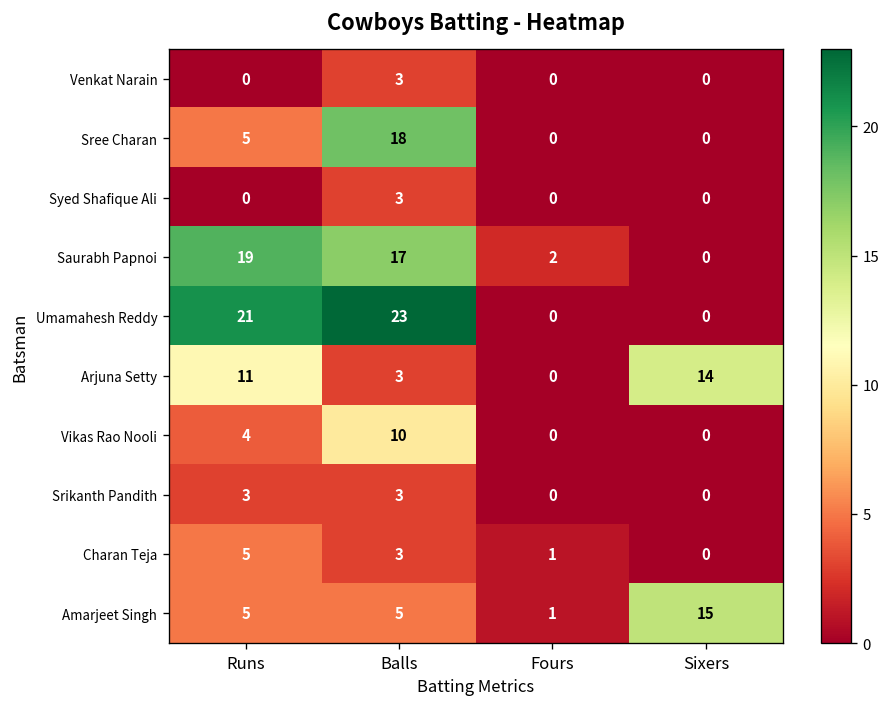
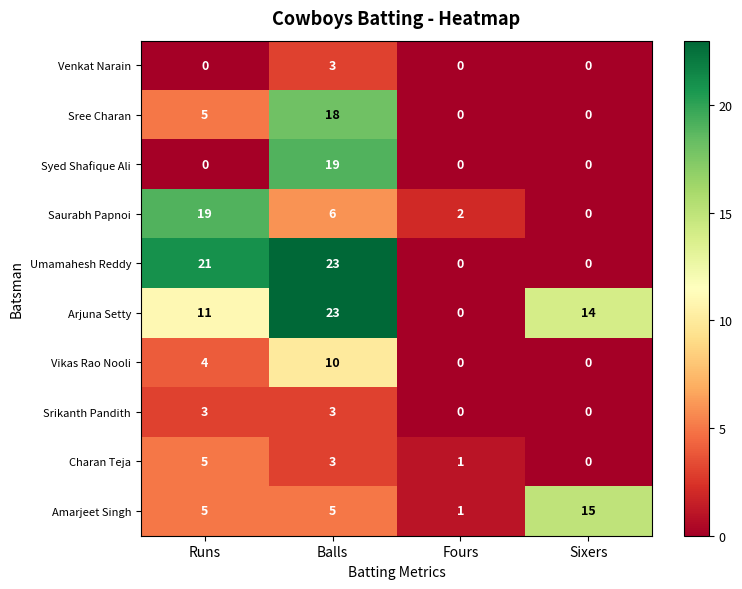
Syed Shafique Ali, Balls: 3 -> 19
Saurabh Papnoi, Balls: 17 -> 6
Arjuna Setty, Balls: 3 -> 23
